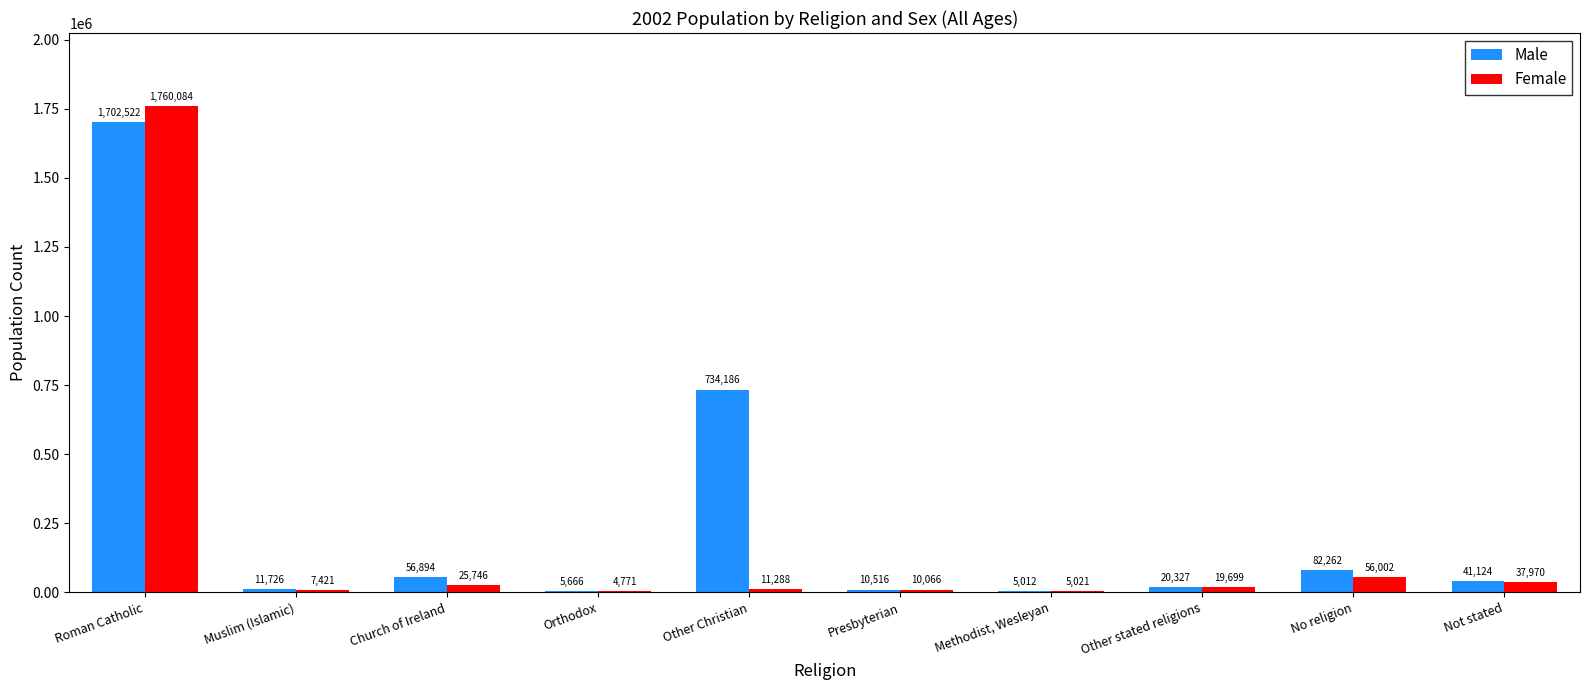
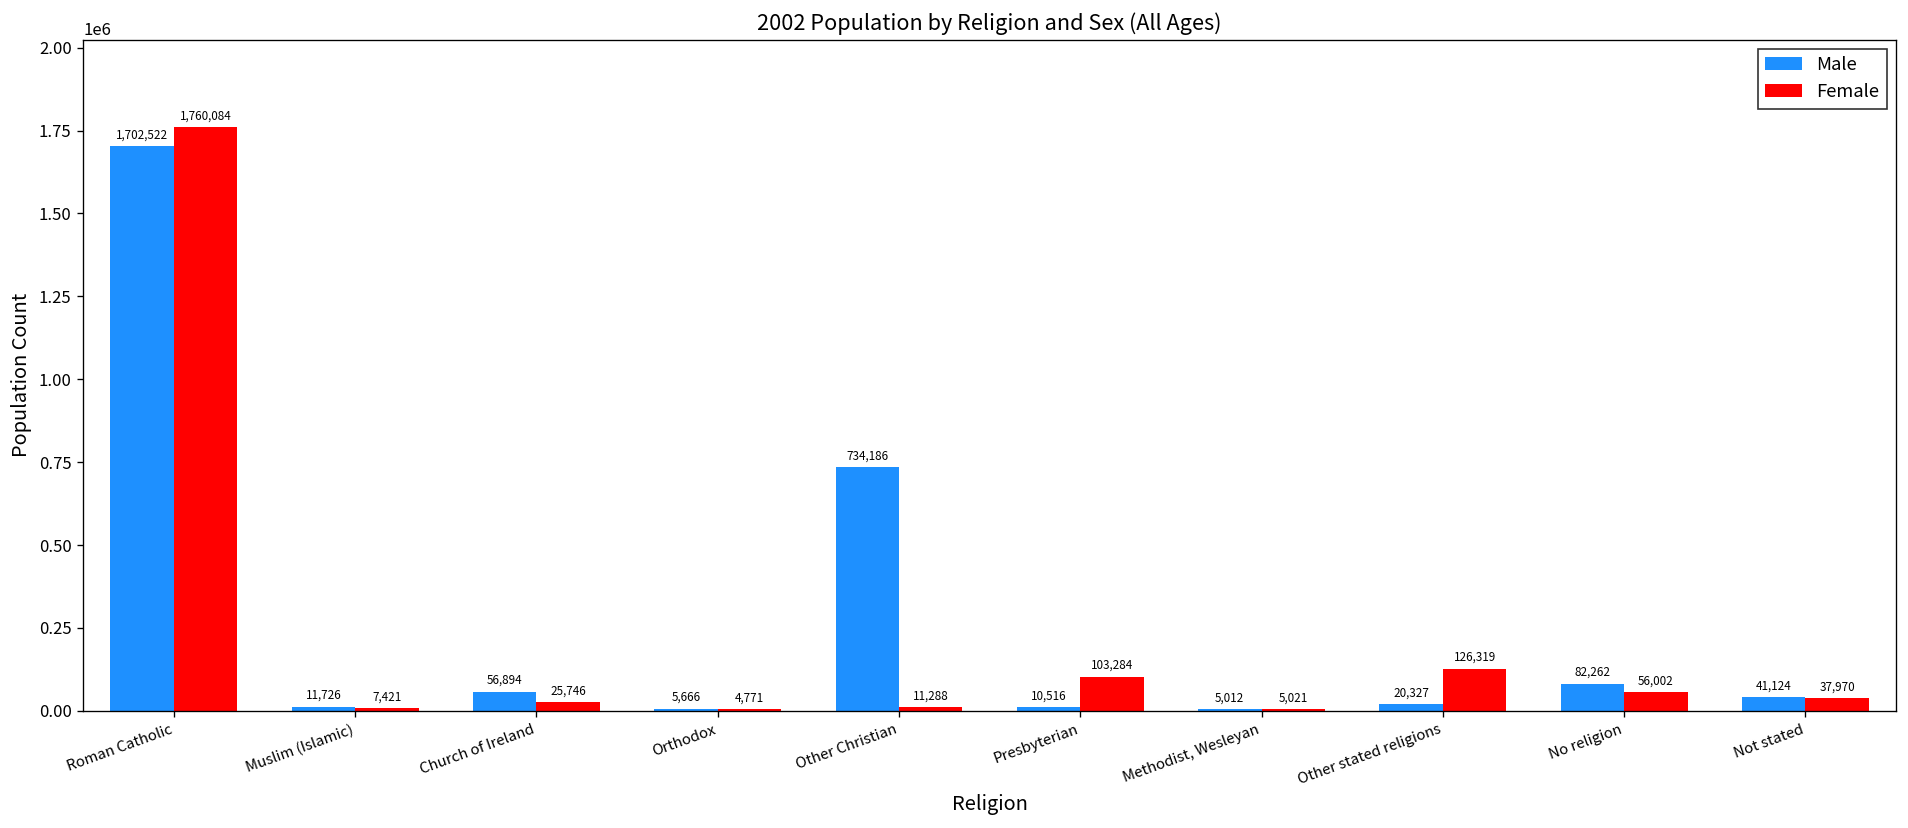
Female, Presbyterian: 10,066 -> 103,284
Female, Other stated religions: 19,699 -> 126,319
